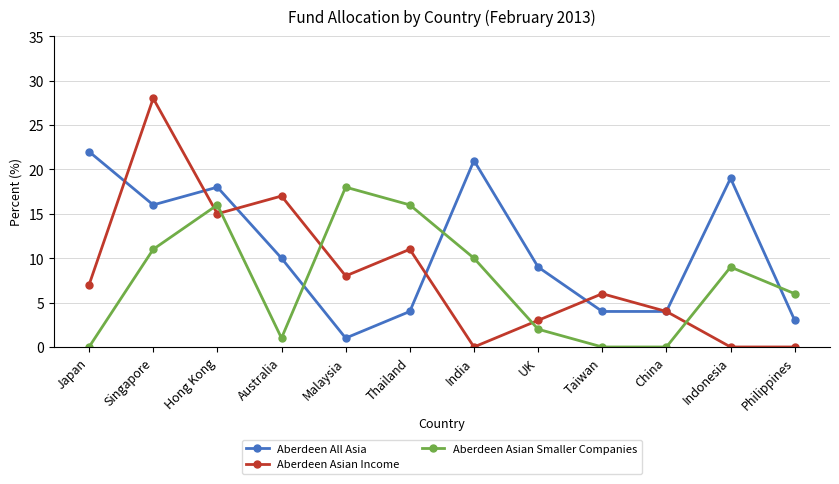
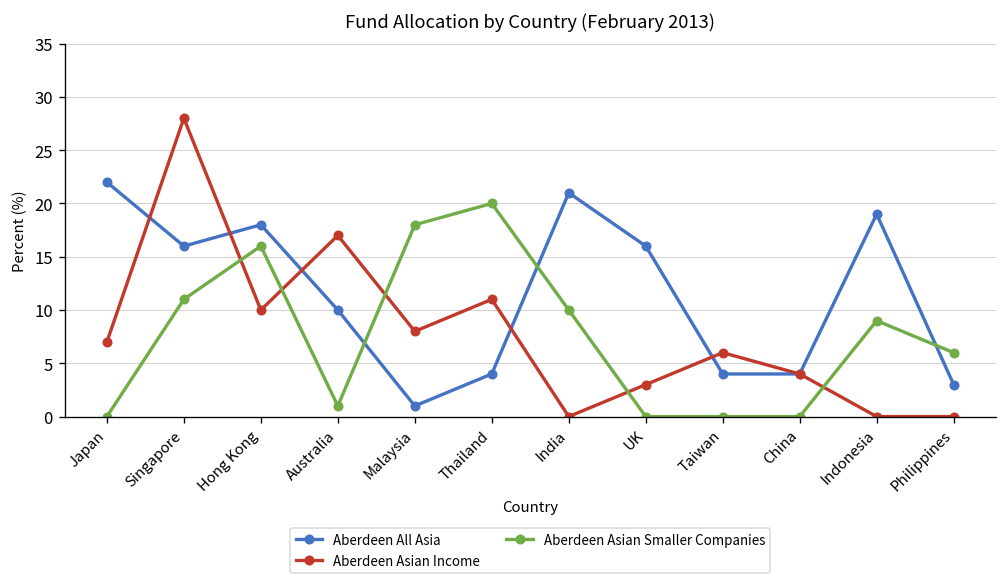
Aberdeen Asian Income, Hong Kong: 15 -> 10
Aberdeen Asian Smaller Companies, Thailand: 16 -> 20
Aberdeen All Asia, UK: 9 -> 16
Aberdeen Asian Smaller Companies, UK: 2 -> 0
